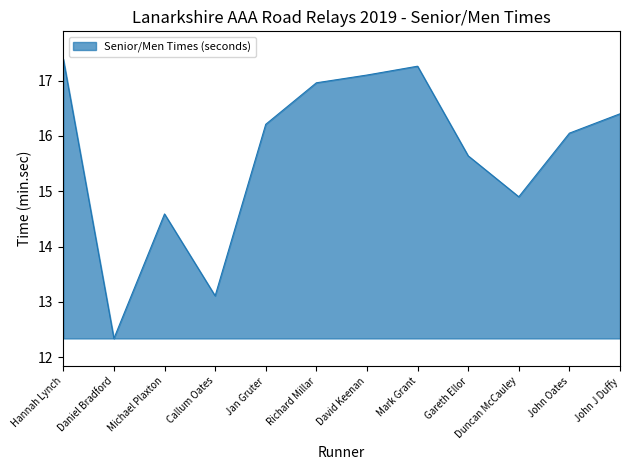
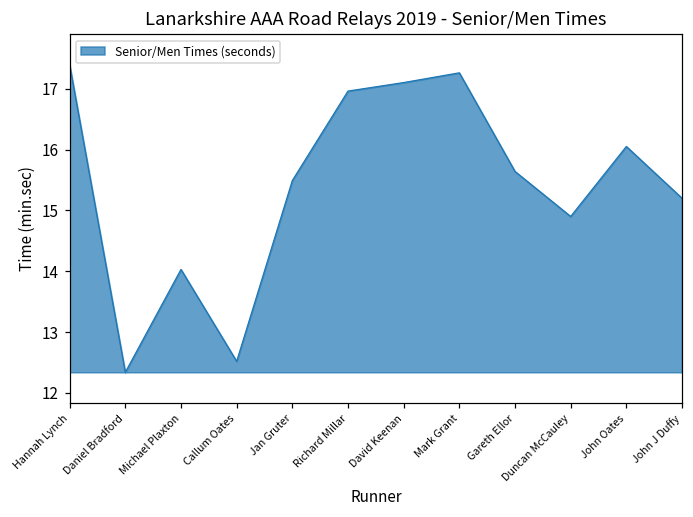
Michael Plaxton: 14.6 -> 14.0
Callum Oates: 13.1 -> 12.5
Jan Gruter: 16.2 -> 15.5
John J Duffy: 16.4 -> 15.2
